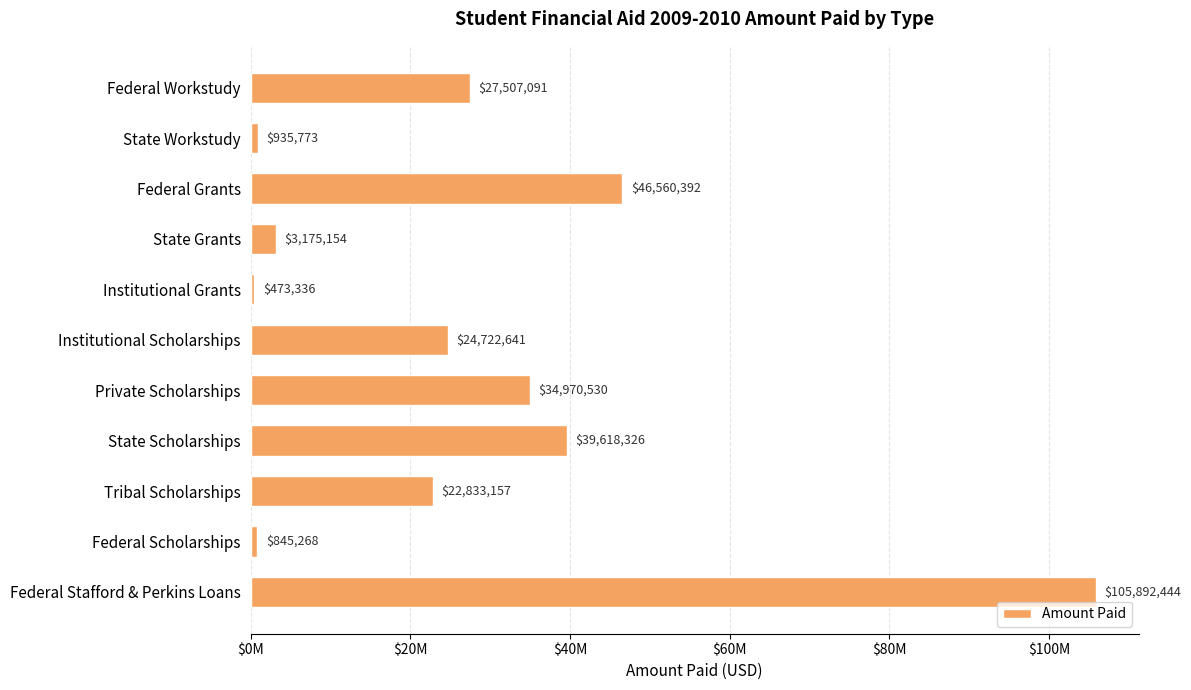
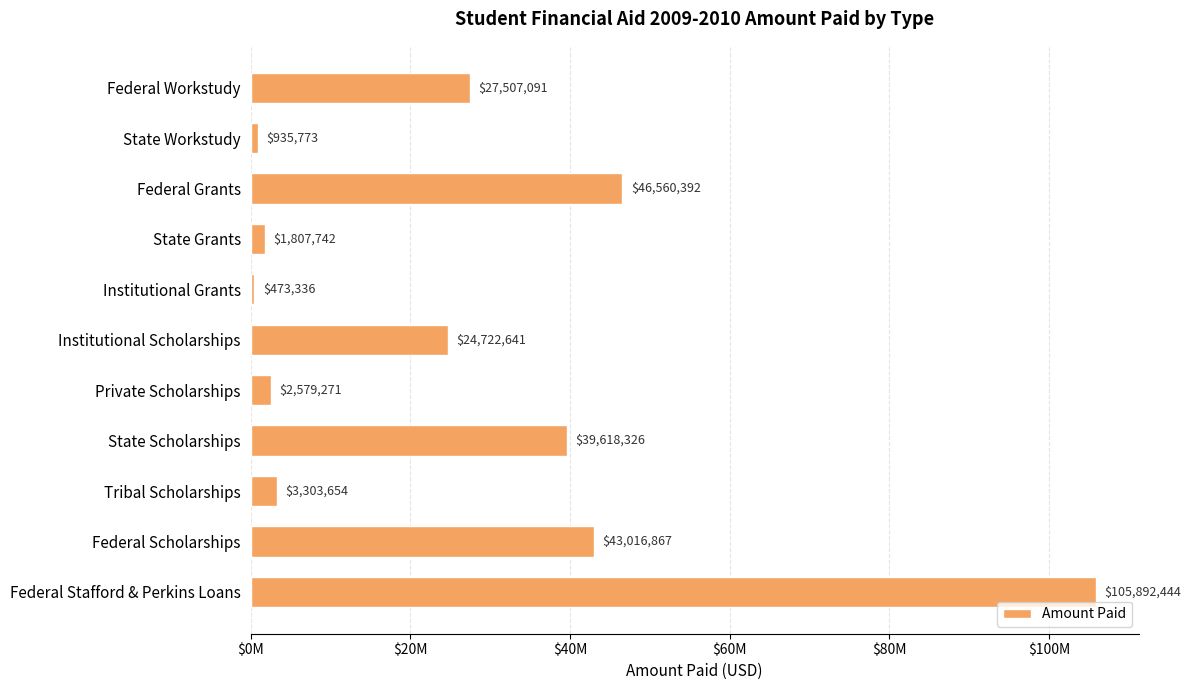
State Grants: $3,175,154 -> $1,807,742
Private Scholarships: $34,970,530 -> $2,579,271
Tribal Scholarships: $22,833,157 -> $3,303,654
Federal Scholarships: $845,268 -> $43,016,867
